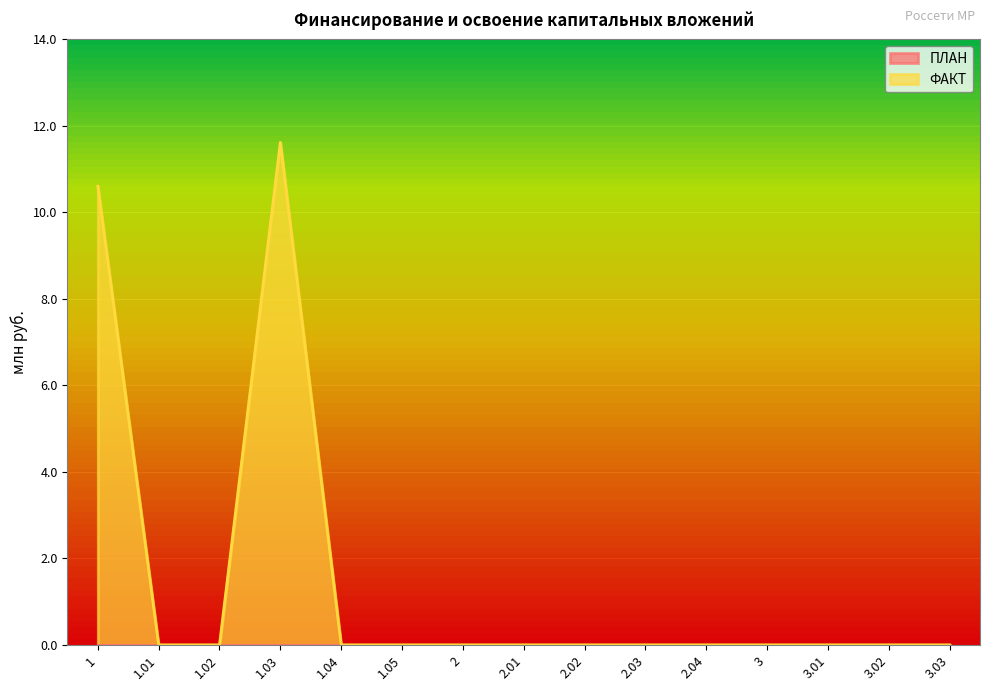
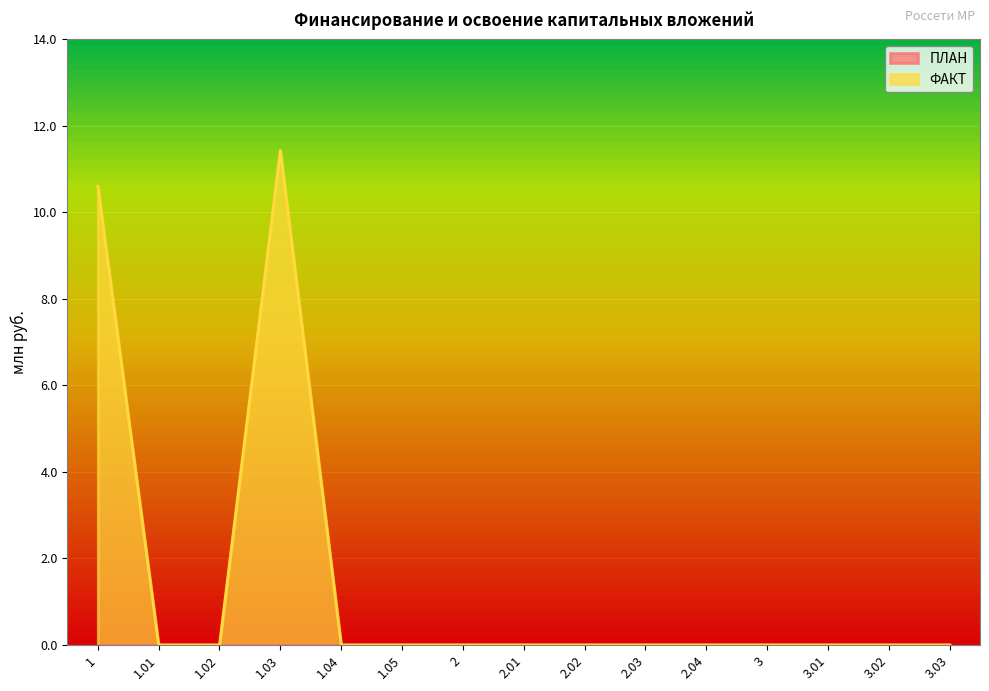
ФАКТ, 1.03: 11.6 -> 11.4
